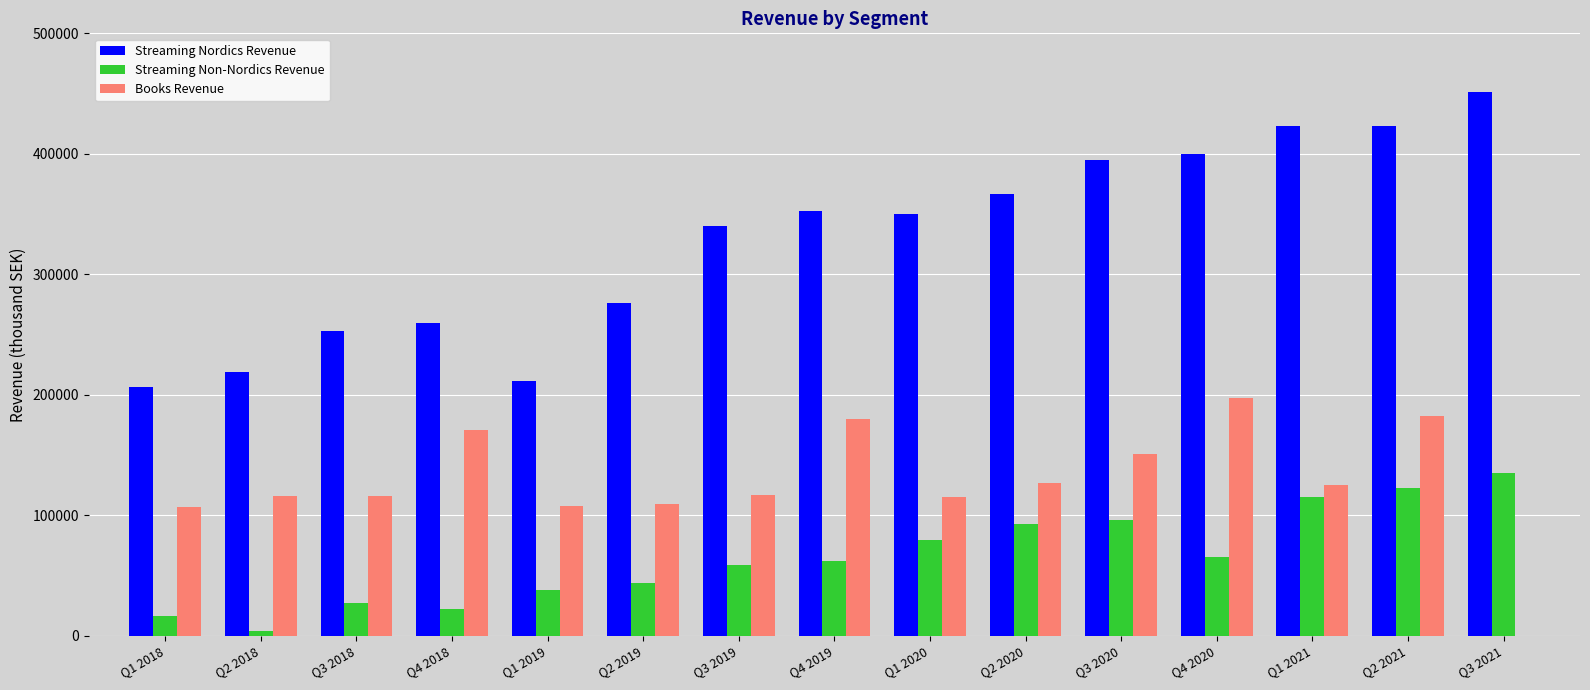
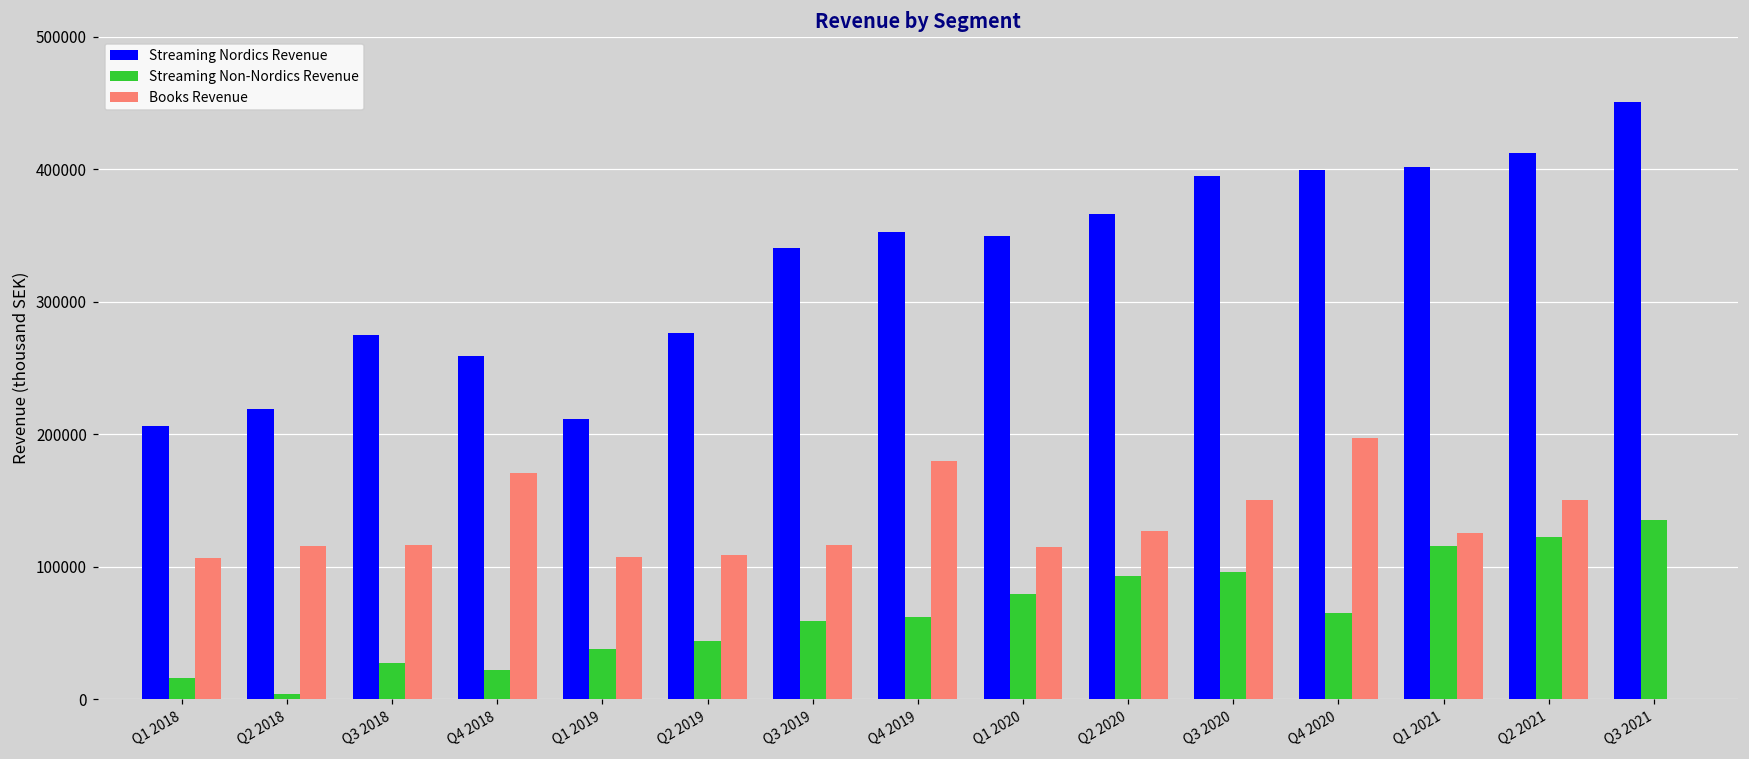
Streaming Nordics Revenue, Q3 2018: 253000 -> 275000
Streaming Nordics Revenue, Q1 2021: 423000 -> 402000
Streaming Nordics Revenue, Q2 2021: 423000 -> 412000
Books Revenue, Q2 2021: 182000 -> 150000
